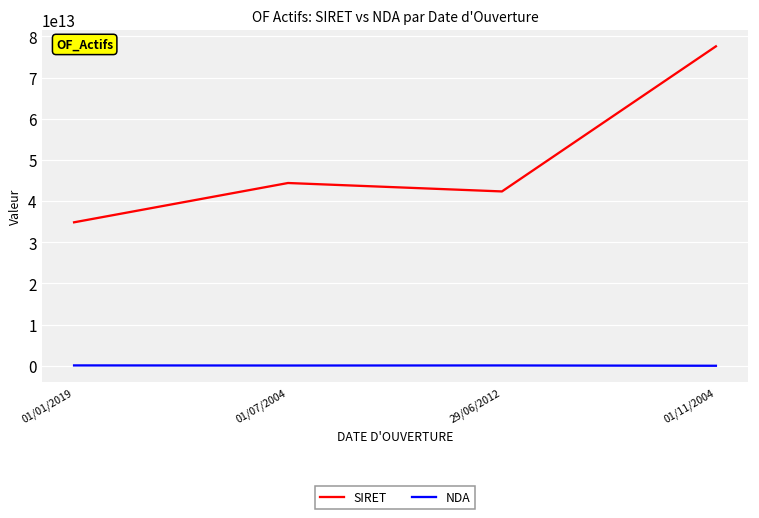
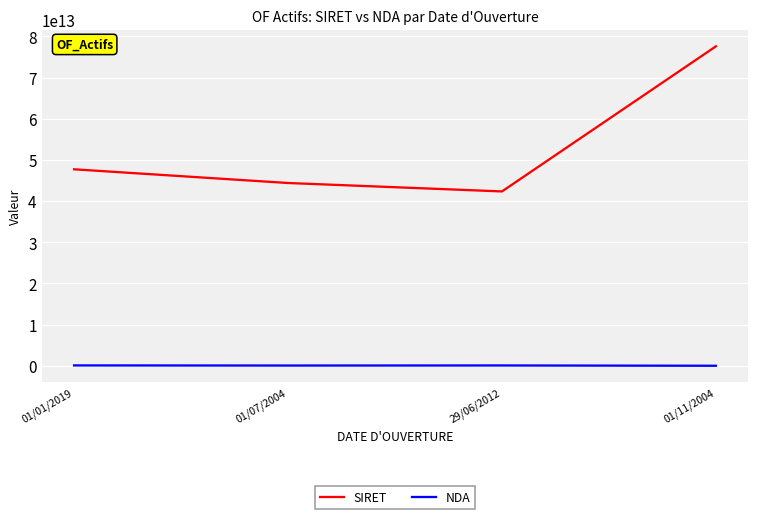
SIRET, 01/01/2019: 35000000000000 -> 48000000000000
